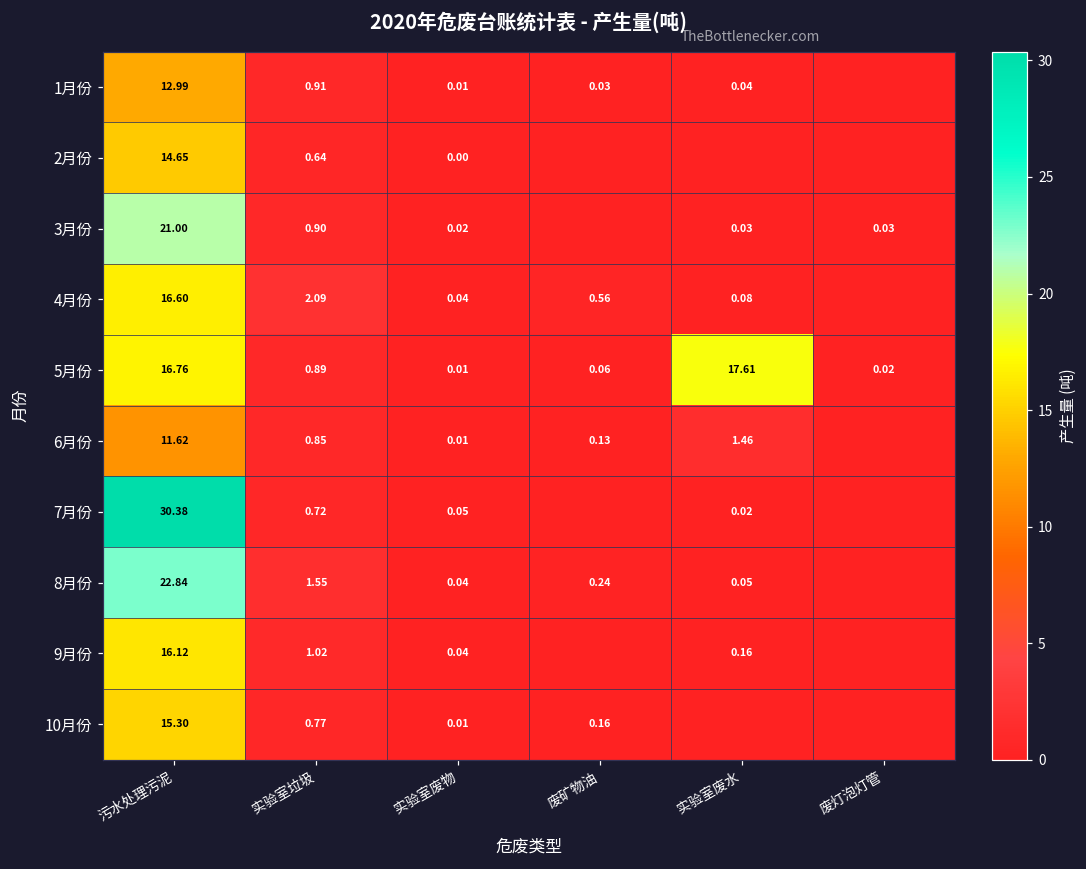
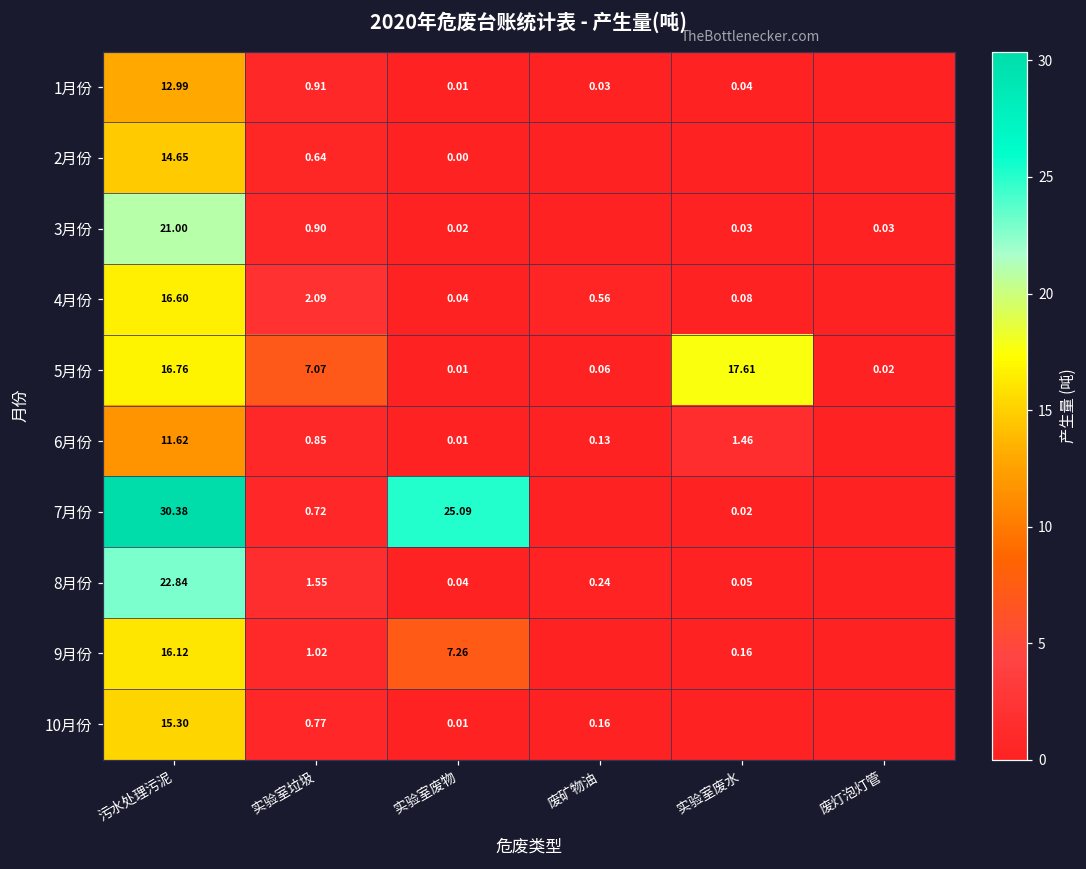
5月份, 实验室垃圾: 0.89 -> 7.07
7月份, 实验室废物: 0.05 -> 25.09
9月份, 实验室废物: 0.04 -> 7.26
